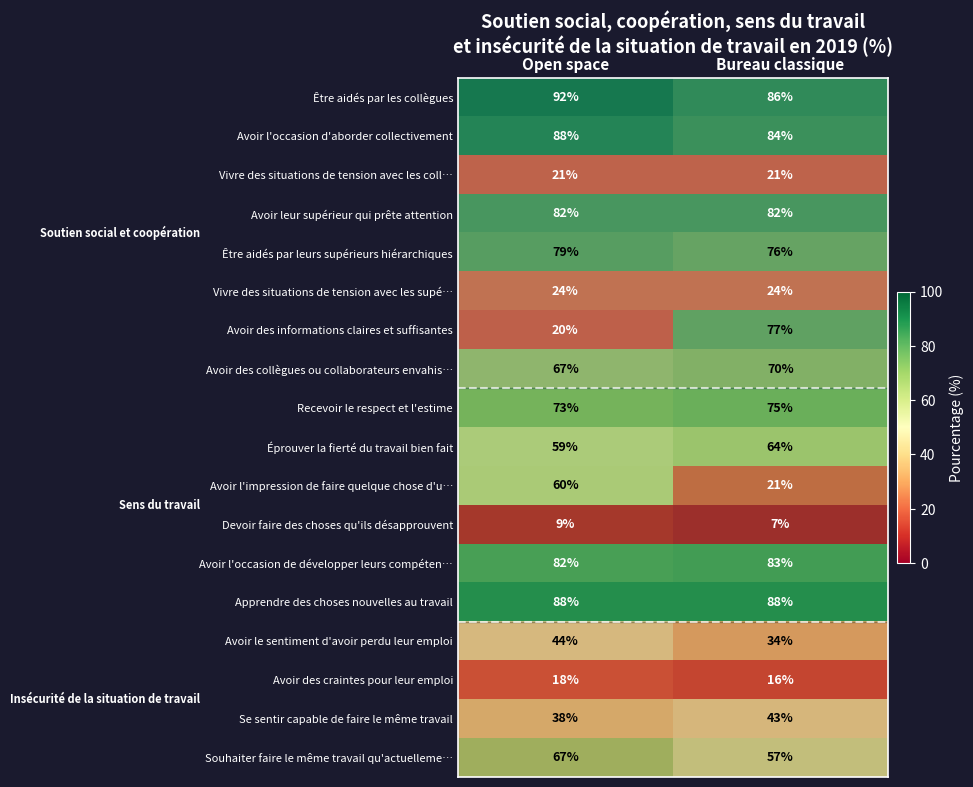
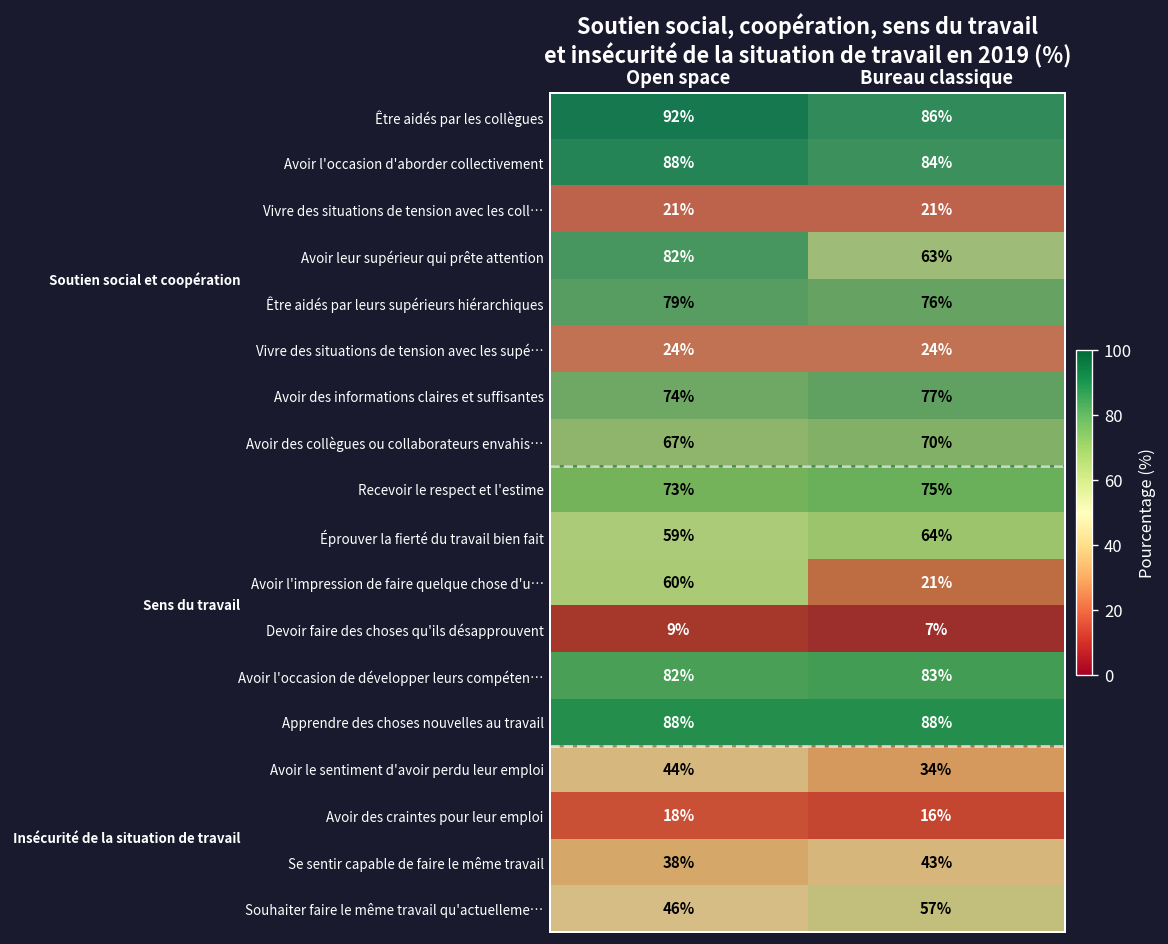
Avoir leur supérieur qui prête attention, Bureau classique: 82% -> 63%
Avoir des informations claires et suffisantes, Open space: 20% -> 74%
Souhaiter faire le même travail qu'actuelleme…, Open space: 67% -> 46%
